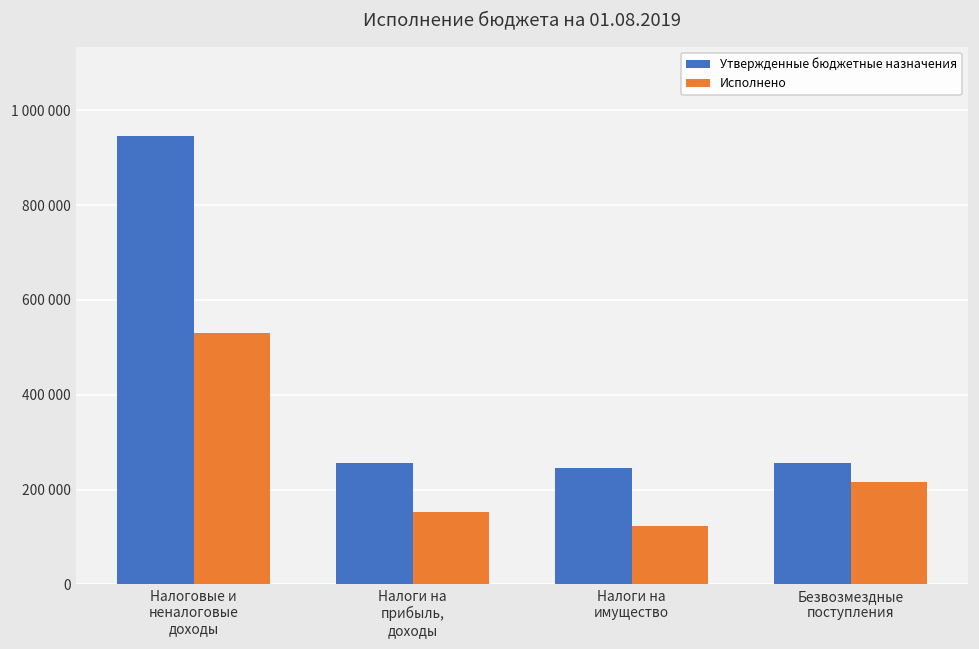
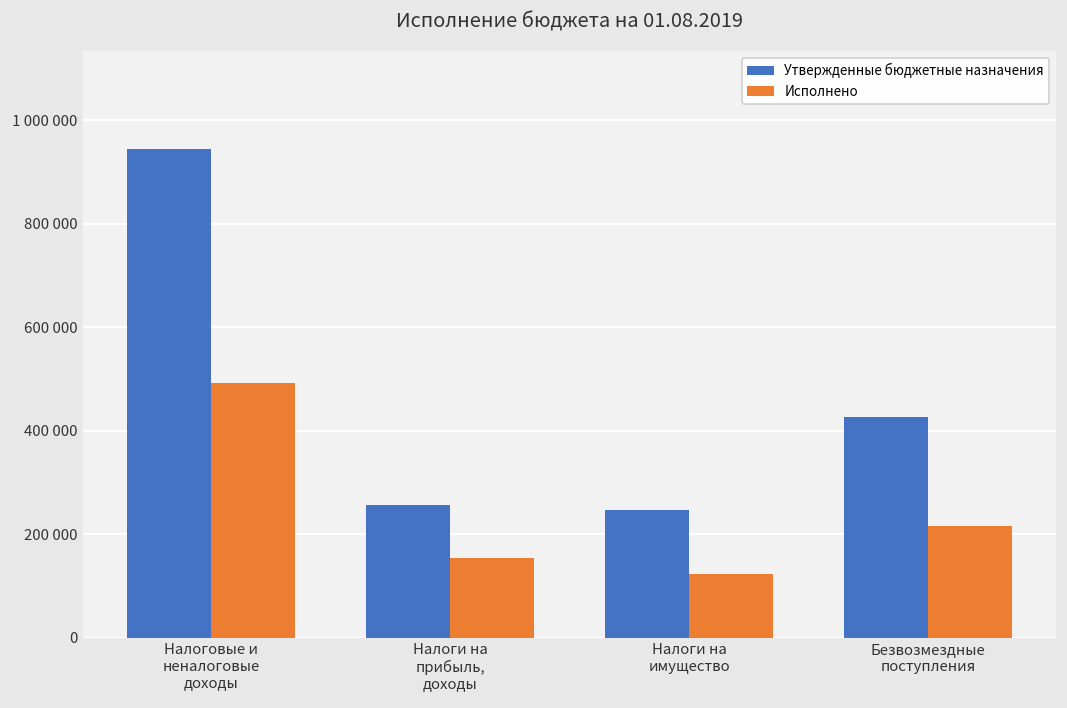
Исполнено, Налоговые и неналоговые доходы: 530000 -> 490000
Утвержденные бюджетные назначения, Безвозмездные поступления: 260000 -> 430000
